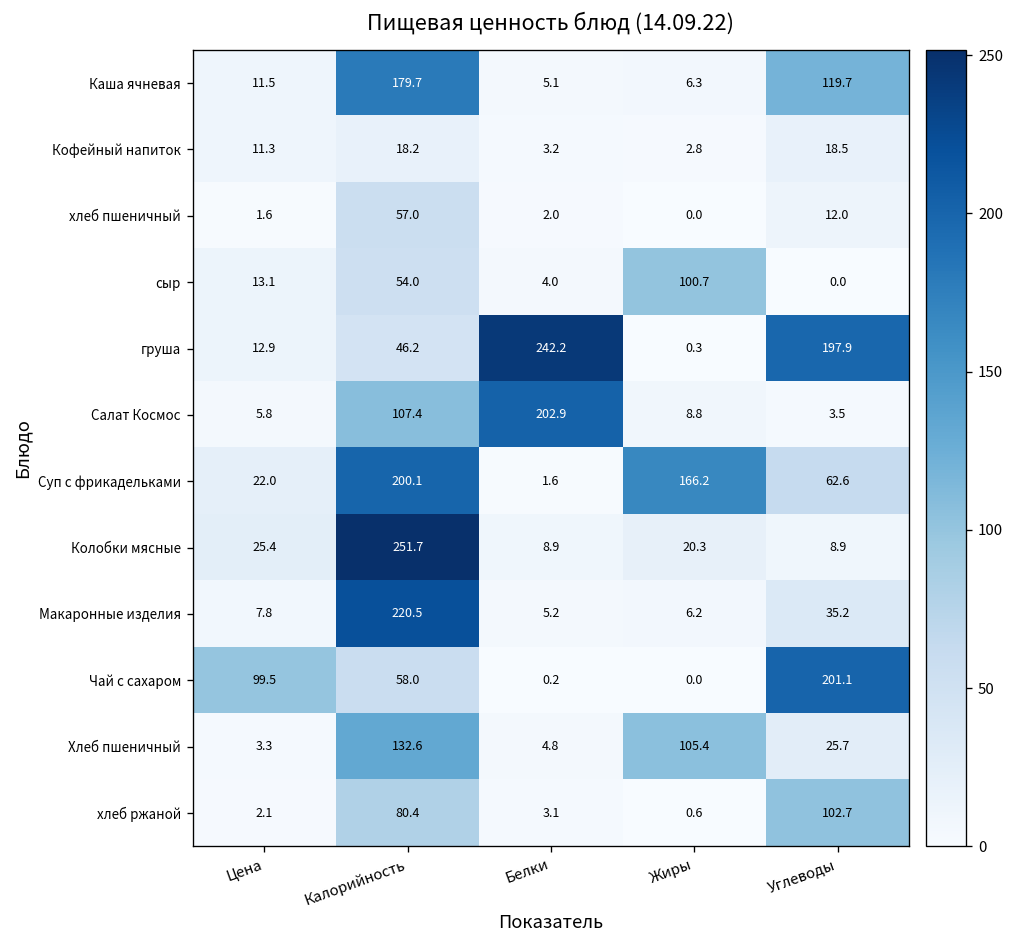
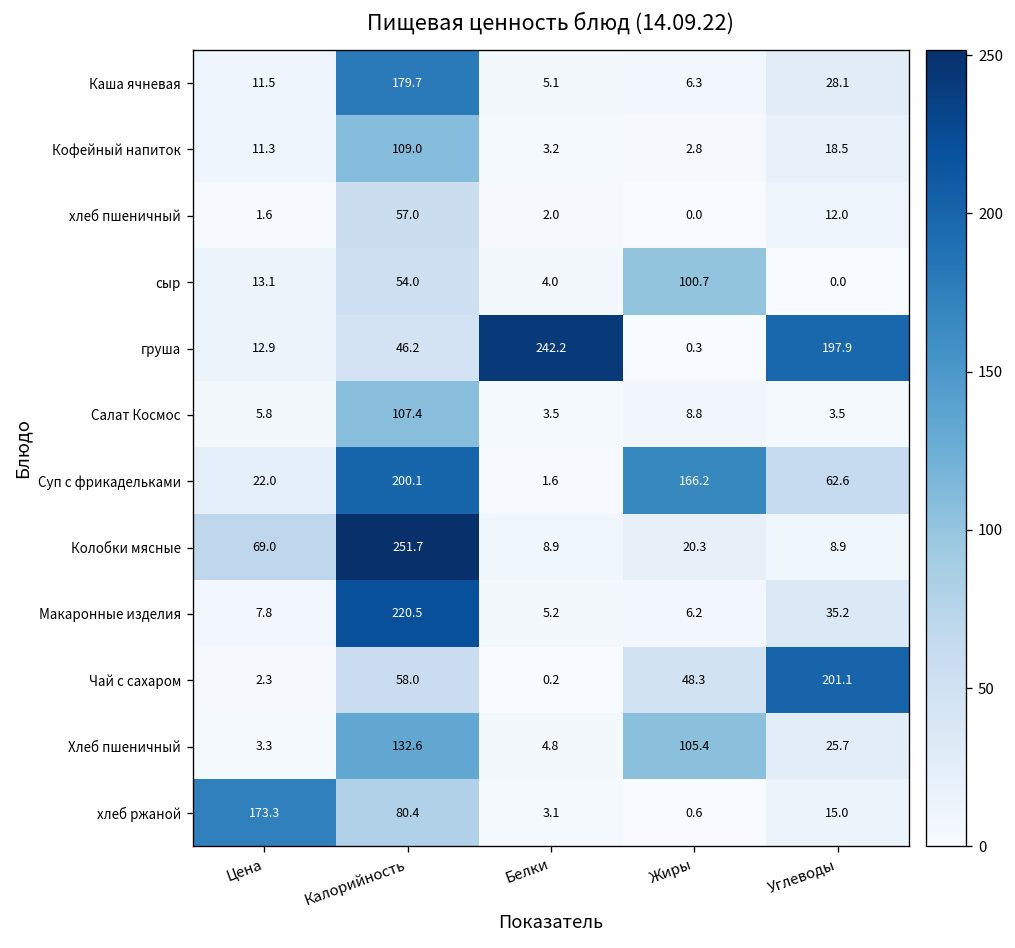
Каша ячневая, Углеводы: 119.7 -> 28.1
Кофейный напиток, Калорийность: 18.2 -> 109.0
Салат Космос, Белки: 202.9 -> 3.5
Колобки мясные, Цена: 25.4 -> 69.0
Чай с сахаром, Цена: 99.5 -> 2.3
Чай с сахаром, Жиры: 0.0 -> 48.3
хлеб ржаной, Цена: 2.1 -> 173.3
хлеб ржаной, Углеводы: 102.7 -> 15.0
